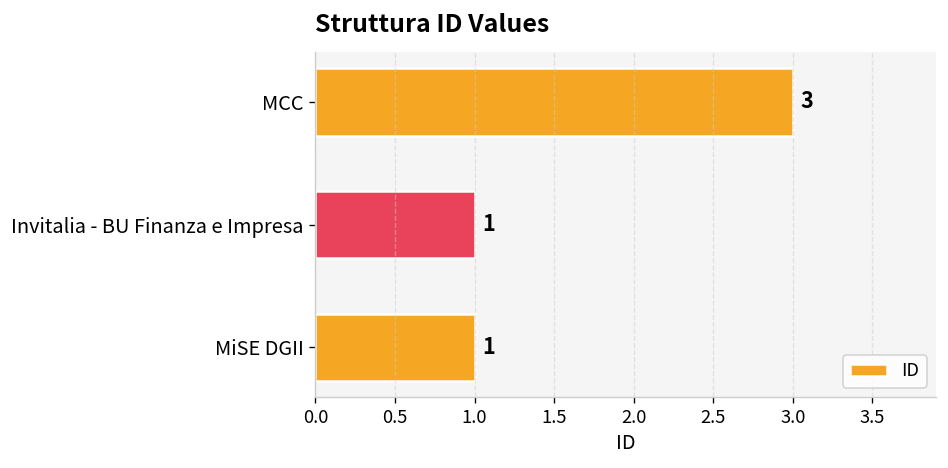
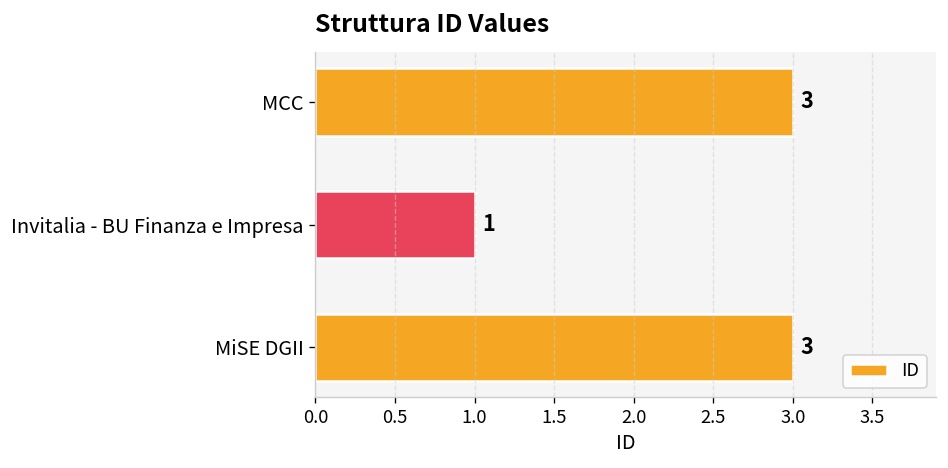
MiSE DGII: 1 -> 3
